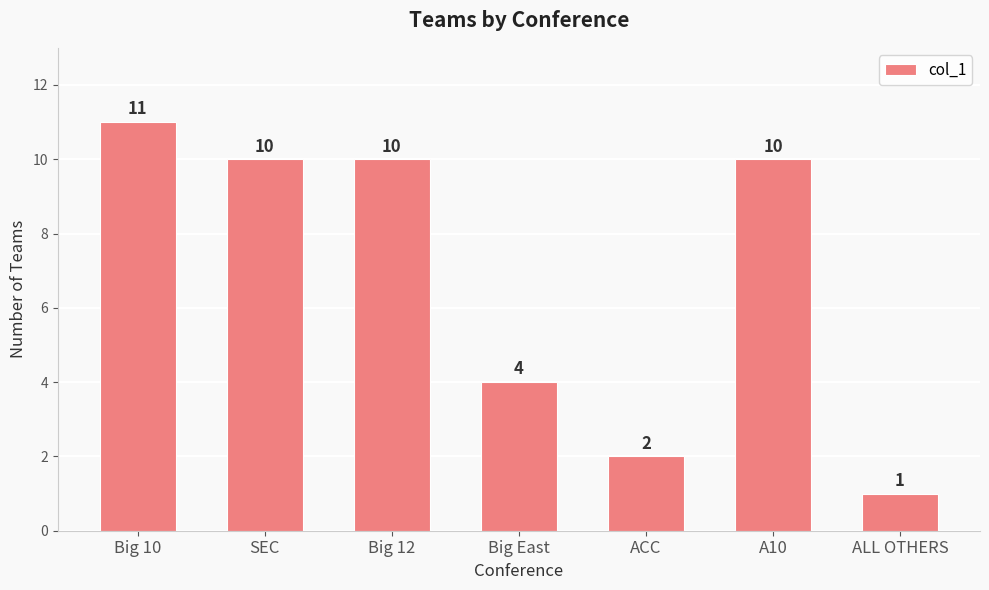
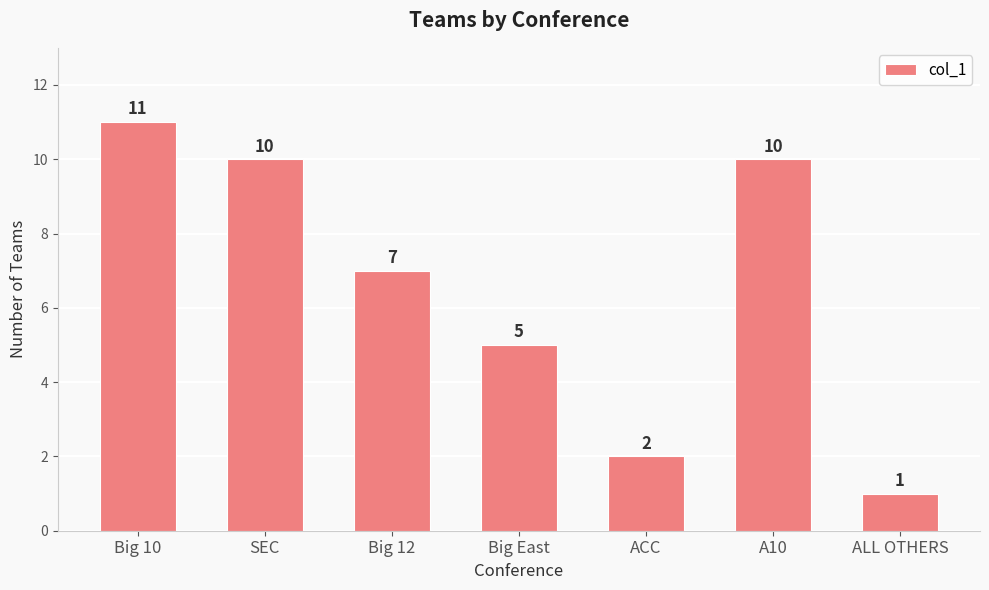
Big 12: 10 -> 7
Big East: 4 -> 5
